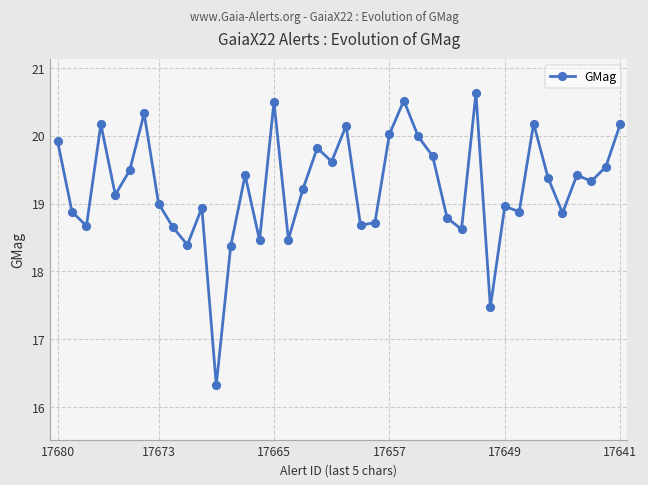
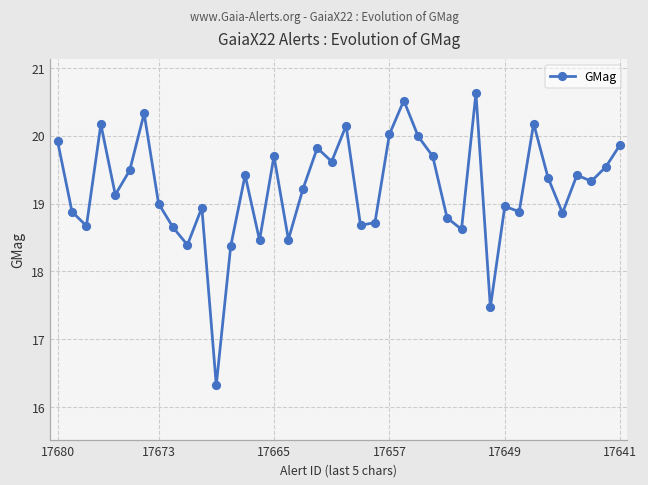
17665: 20.5 -> 19.7
17641: 20.2 -> 19.9
